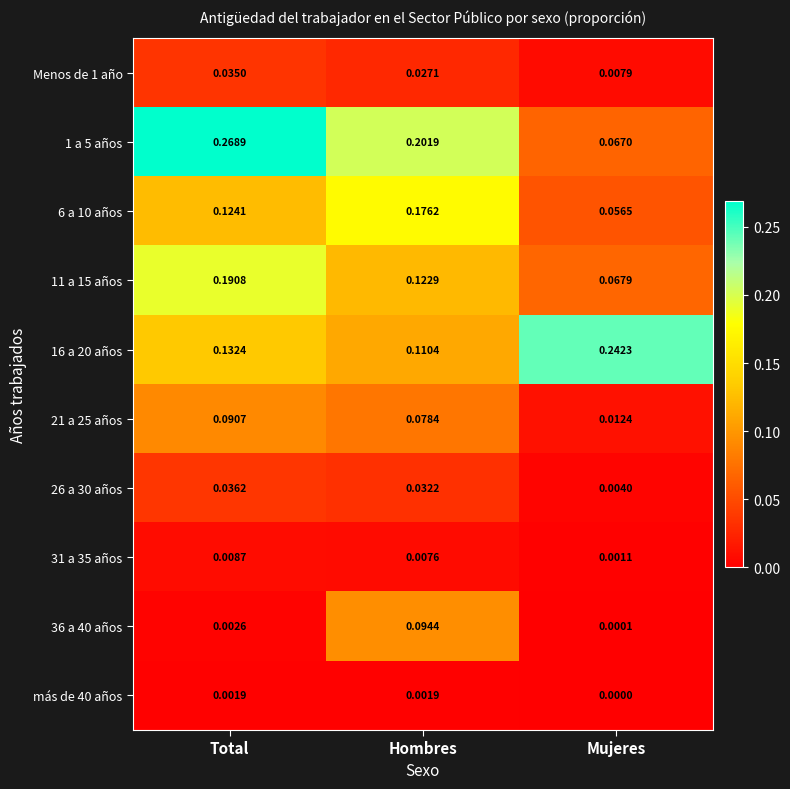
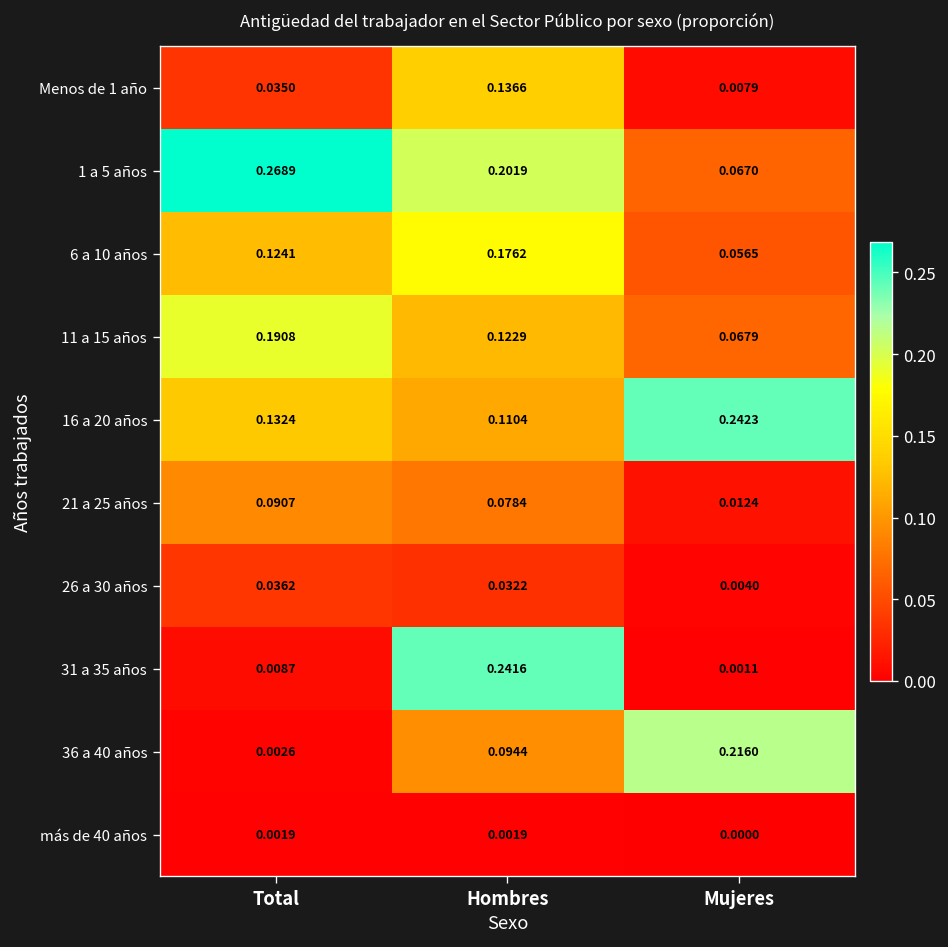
Menos de 1 año, Hombres: 0.0271 -> 0.1366
31 a 35 años, Hombres: 0.0076 -> 0.2416
36 a 40 años, Mujeres: 0.0001 -> 0.2160
